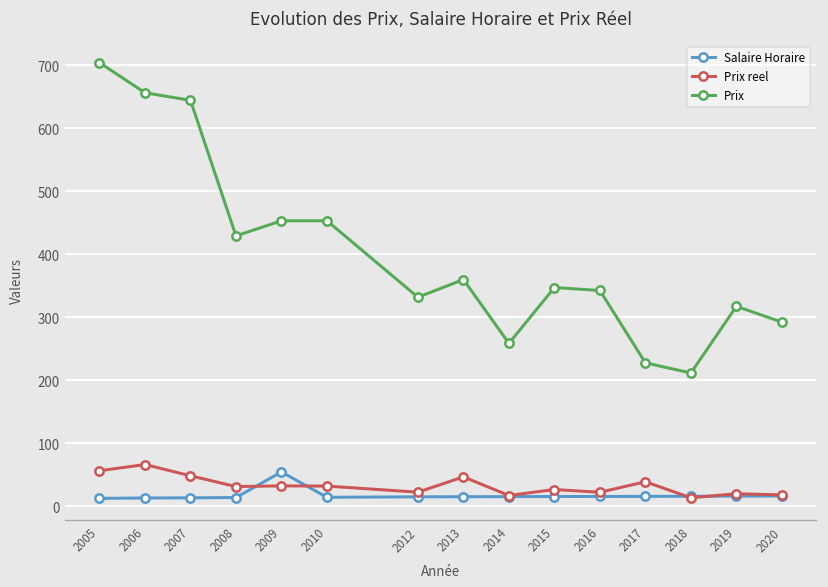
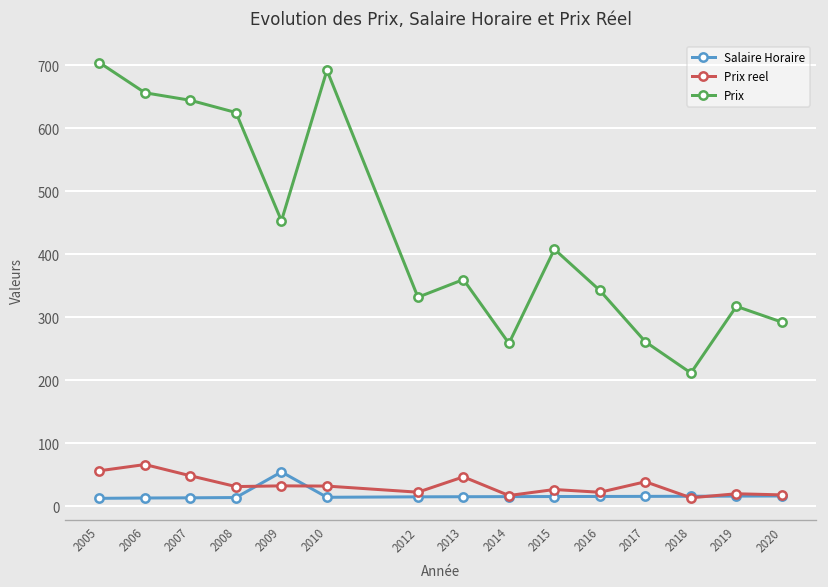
Prix, 2008: 430 -> 630
Prix, 2010: 450 -> 690
Prix, 2015: 350 -> 410
Prix, 2017: 230 -> 260
